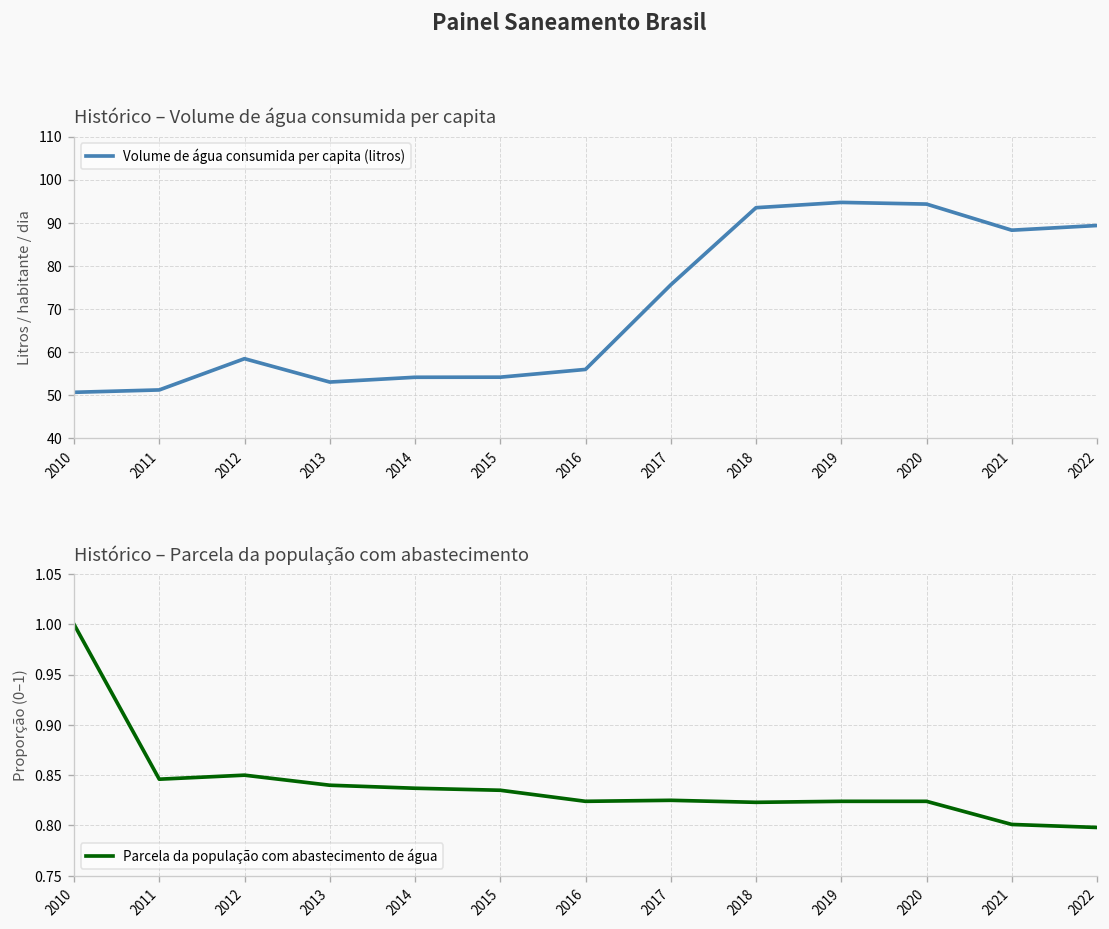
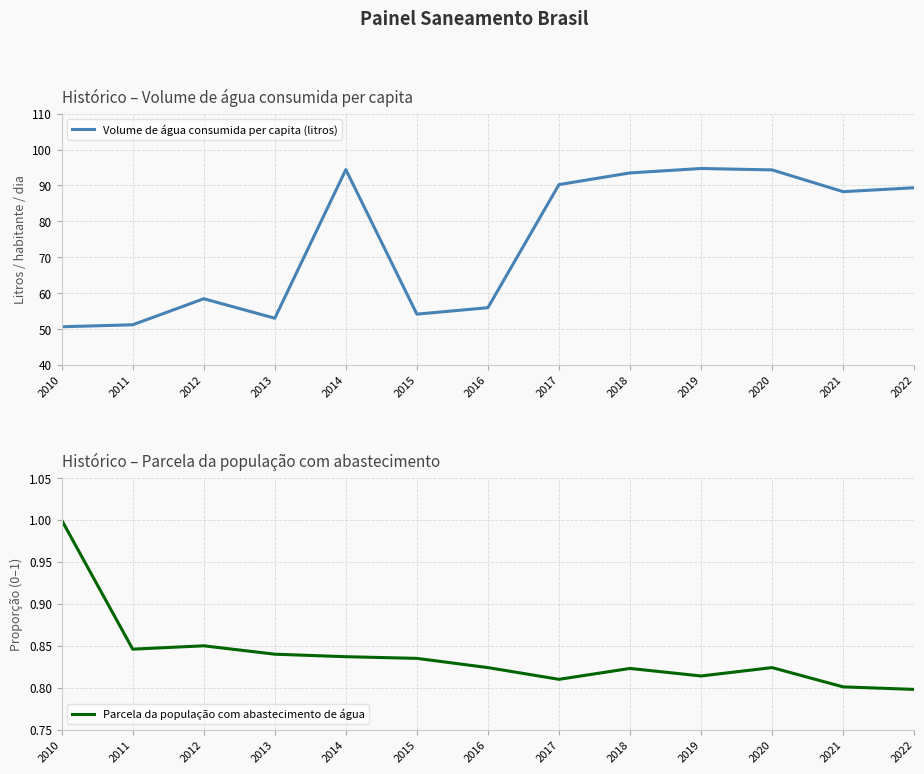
Histórico – Volume de água consumida per capita, 2014: 54 -> 94
Histórico – Volume de água consumida per capita, 2017: 76 -> 90
Histórico – Parcela da população com abastecimento, 2017: 0.83 -> 0.81
Histórico – Parcela da população com abastecimento, 2019: 0.82 -> 0.81
